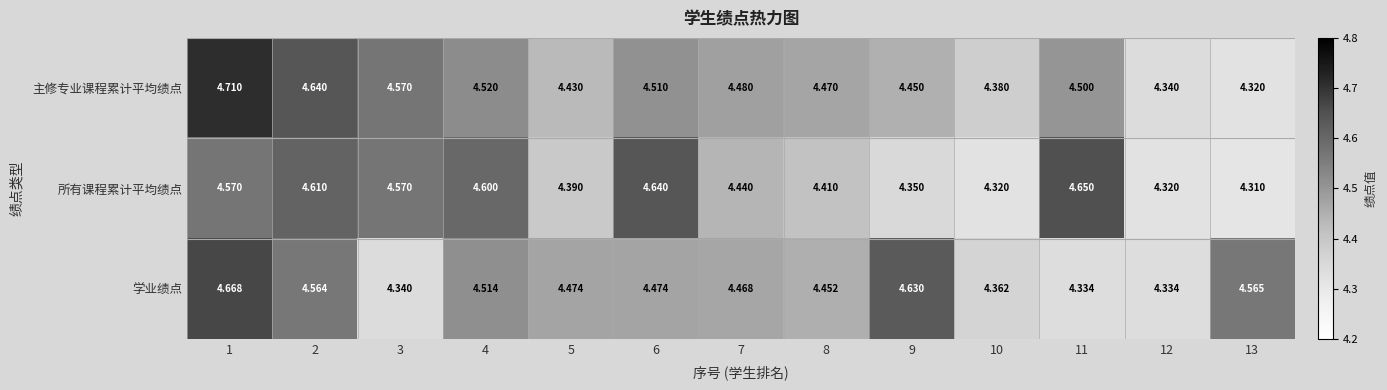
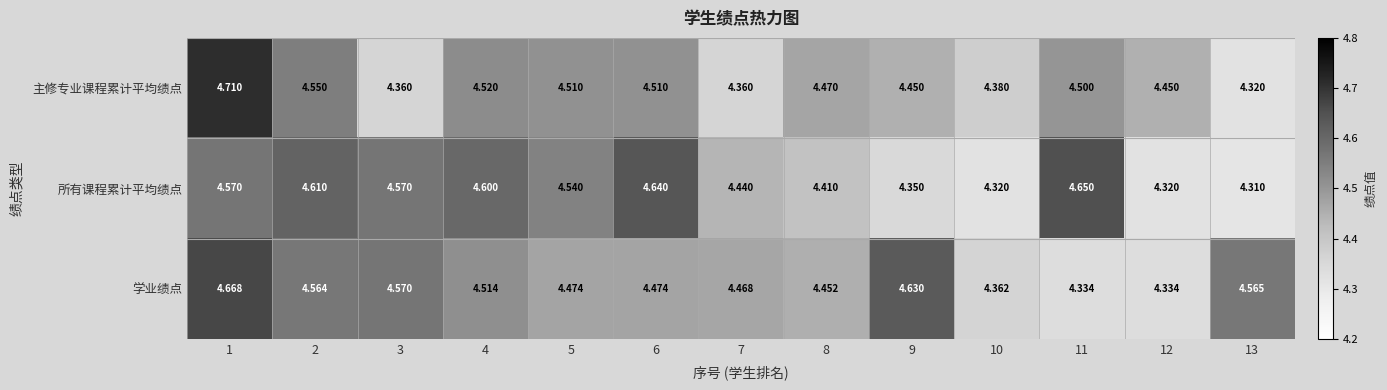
主修专业课程累计平均绩点, 2: 4.640 -> 4.550
主修专业课程累计平均绩点, 3: 4.570 -> 4.360
主修专业课程累计平均绩点, 5: 4.430 -> 4.510
主修专业课程累计平均绩点, 7: 4.480 -> 4.360
主修专业课程累计平均绩点, 12: 4.340 -> 4.450
所有课程累计平均绩点, 5: 4.390 -> 4.540
学业绩点, 3: 4.340 -> 4.570
